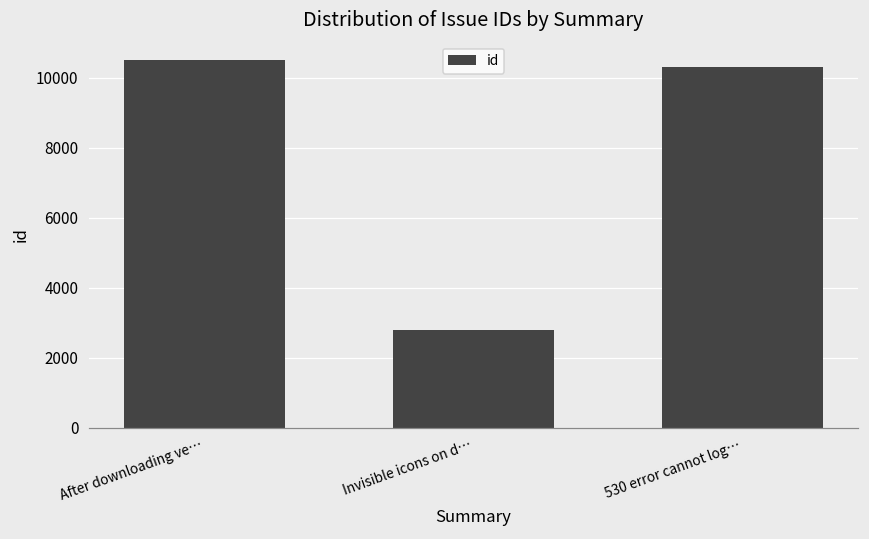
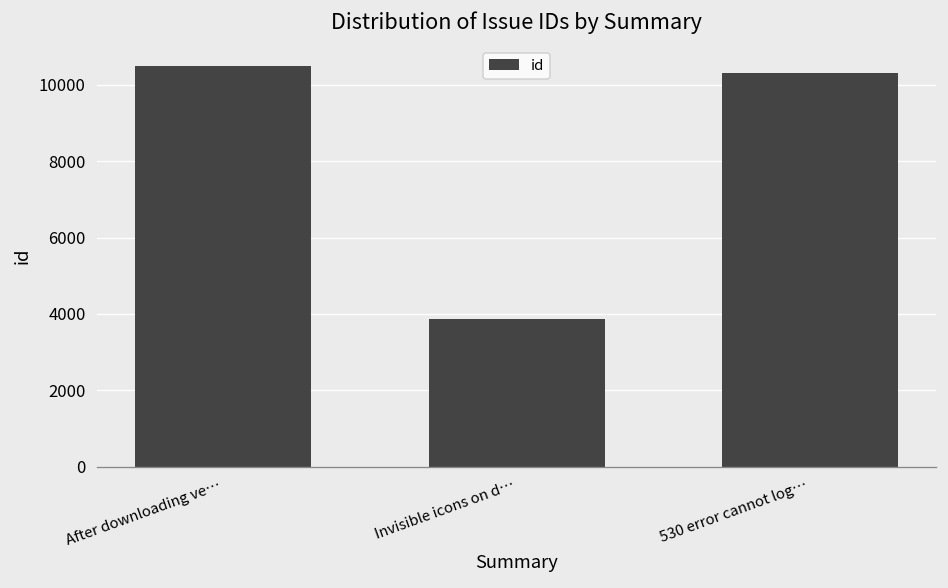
Invisible icons on d…: 2800 -> 3900
